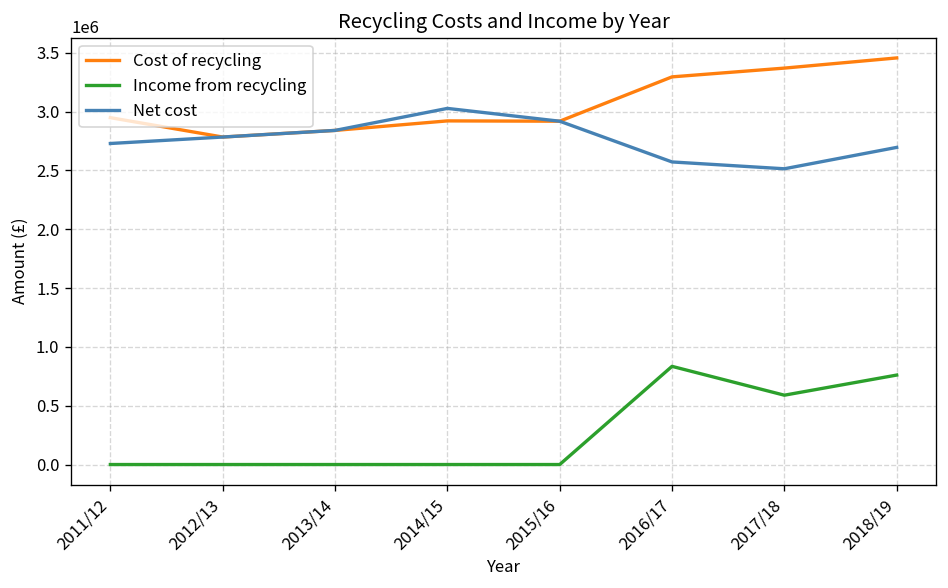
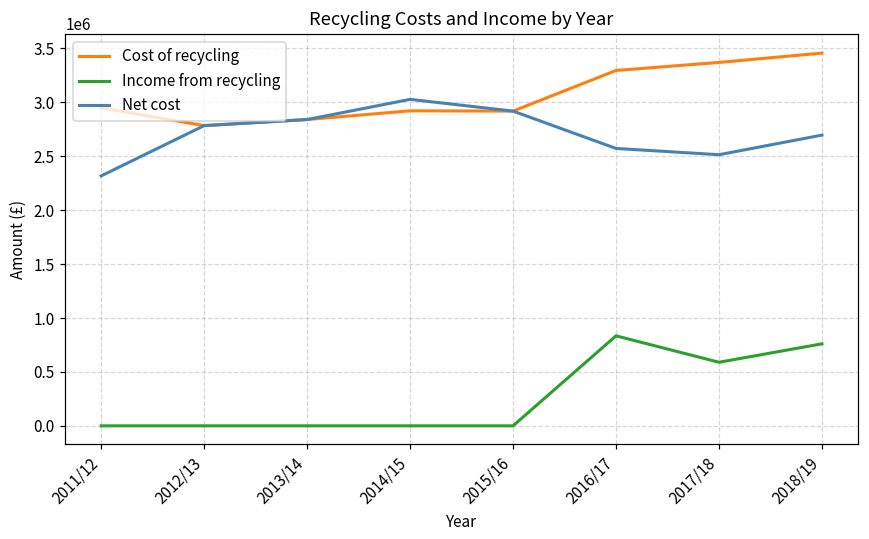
Net cost, 2011/12: 2700000 -> 2300000
